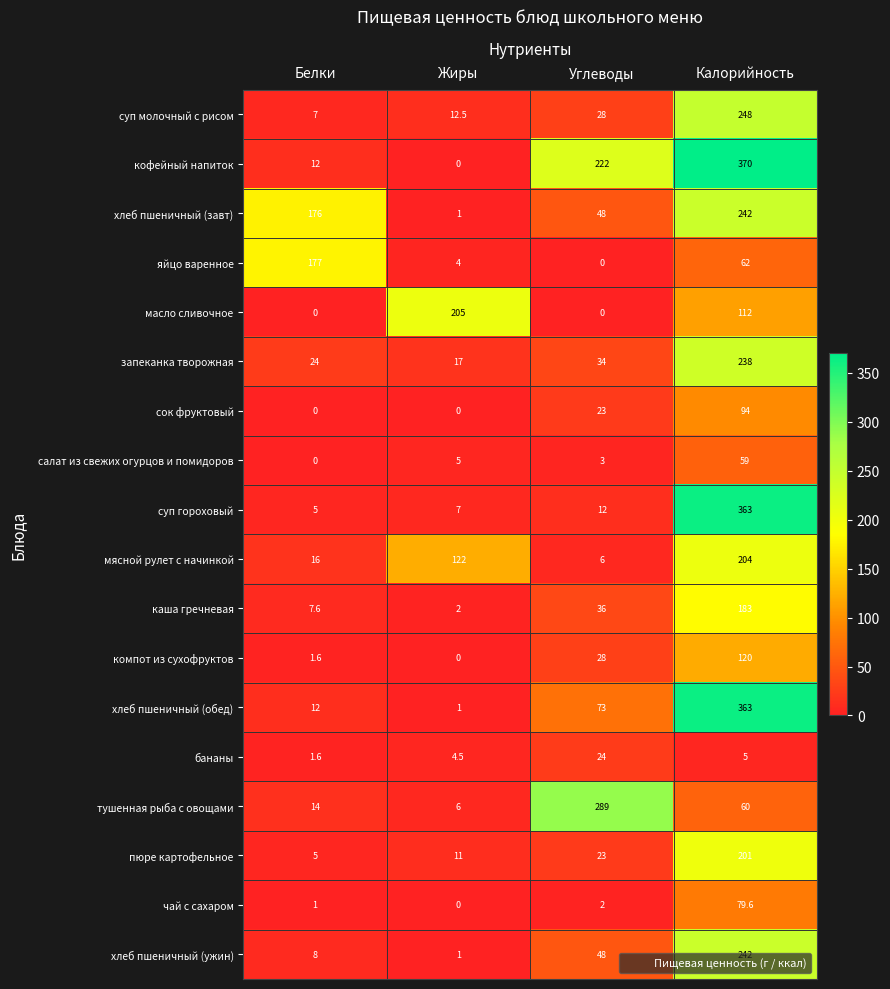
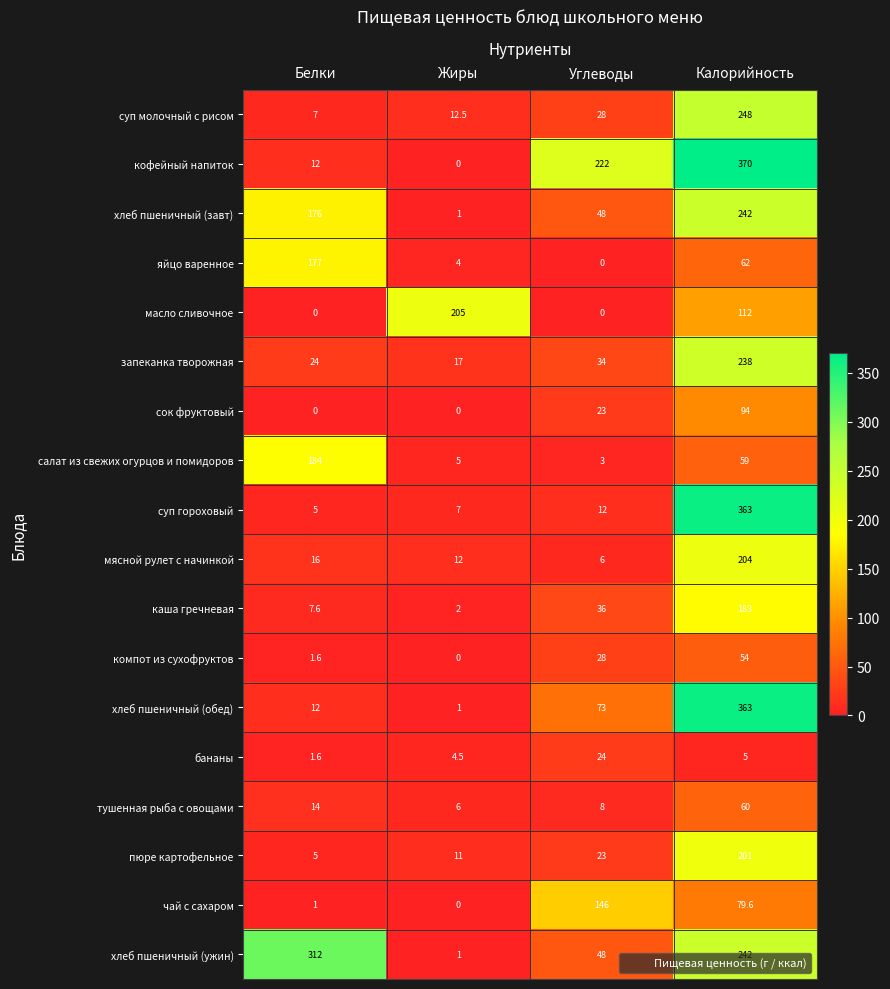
салат из свежих огурцов и помидоров, Белки: 0 -> 184
мясной рулет с начинкой, Жиры: 122 -> 12
компот из сухофруктов, Калорийность: 120 -> 54
тушенная рыба с овощами, Углеводы: 289 -> 8
чай с сахаром, Углеводы: 2 -> 146
хлеб пшеничный (ужин), Белки: 8 -> 312
